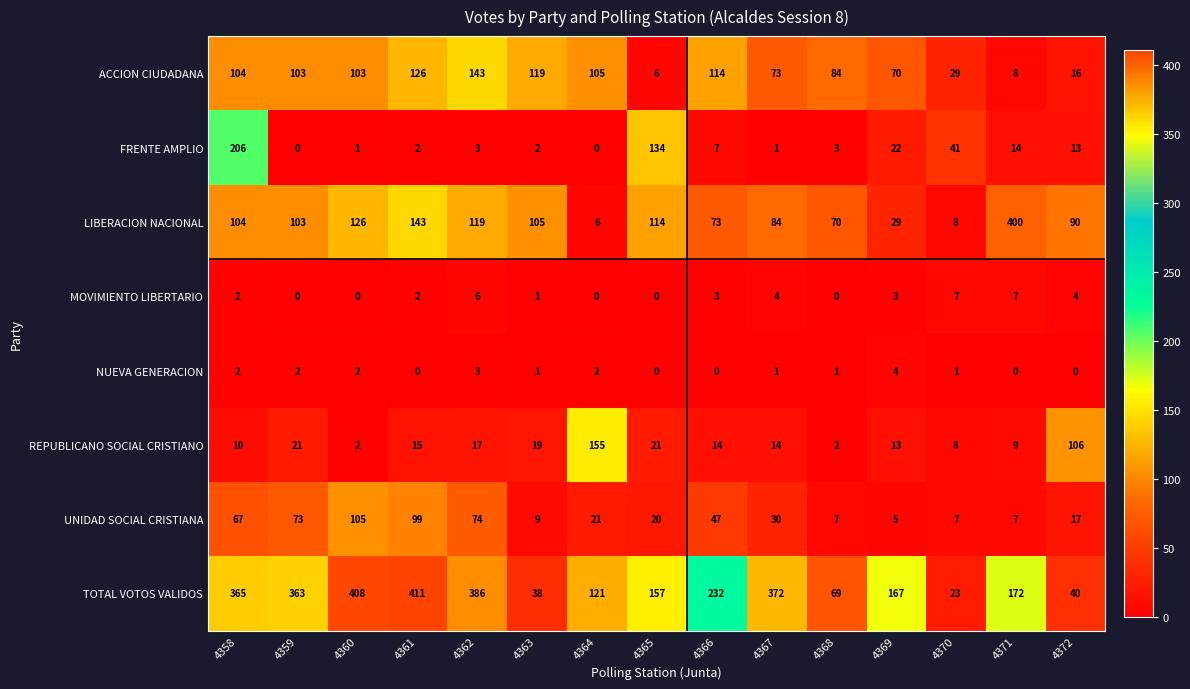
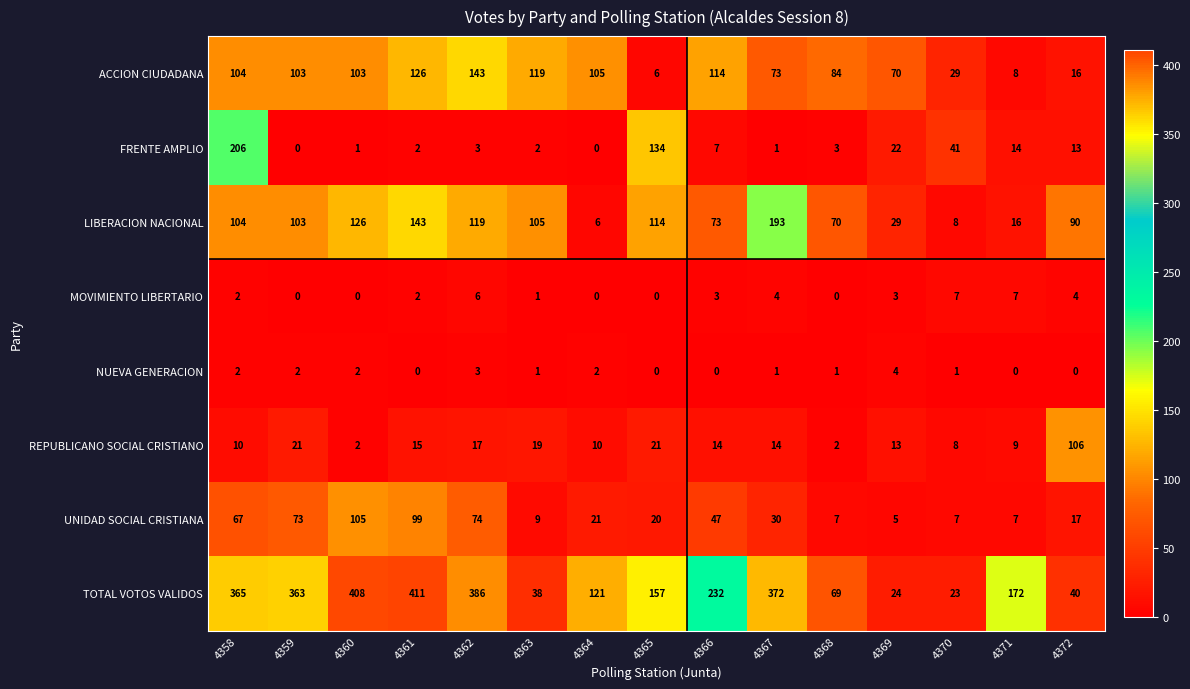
LIBERACION NACIONAL, 4367: 84 -> 193
LIBERACION NACIONAL, 4371: 400 -> 16
REPUBLICANO SOCIAL CRISTIANO, 4364: 155 -> 10
TOTAL VOTOS VALIDOS, 4369: 167 -> 24
